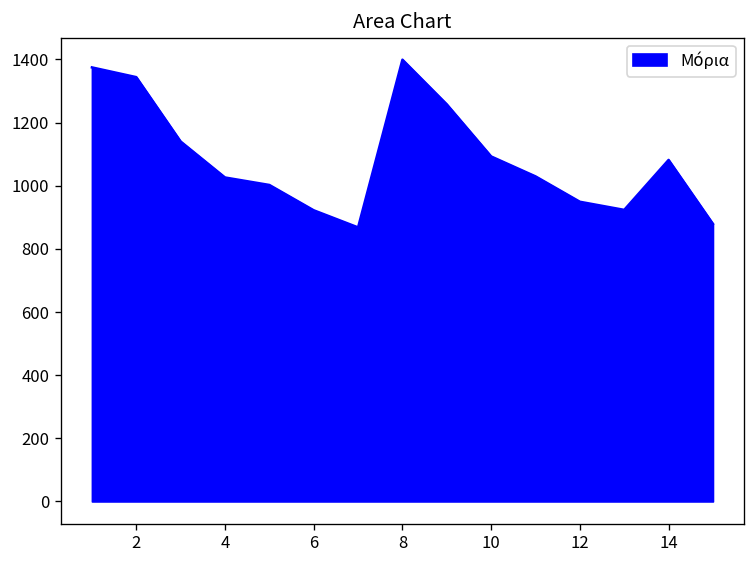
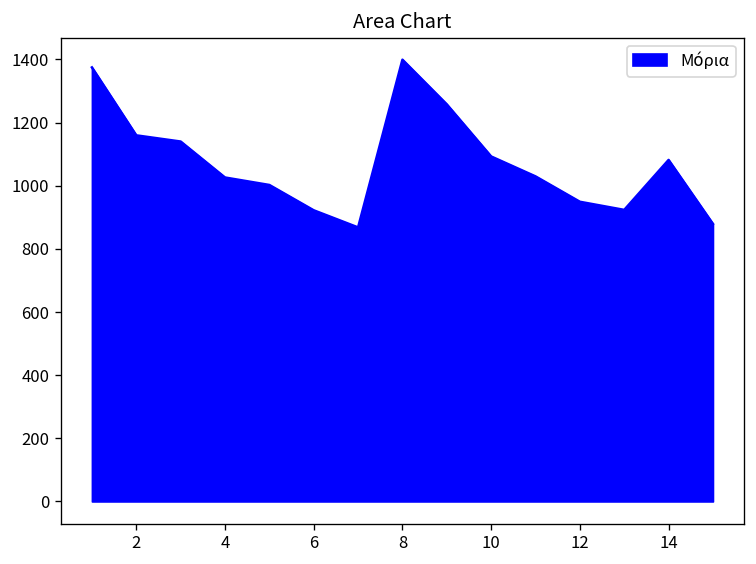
2: 1340 -> 1160
